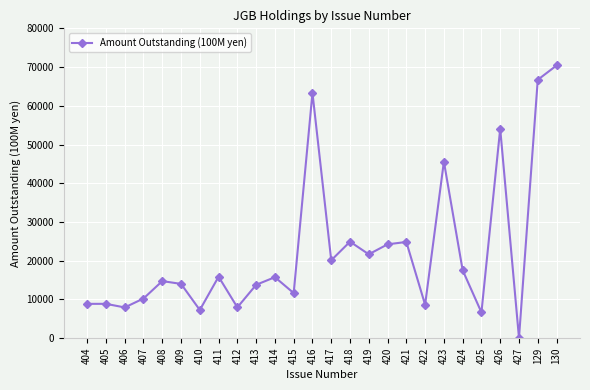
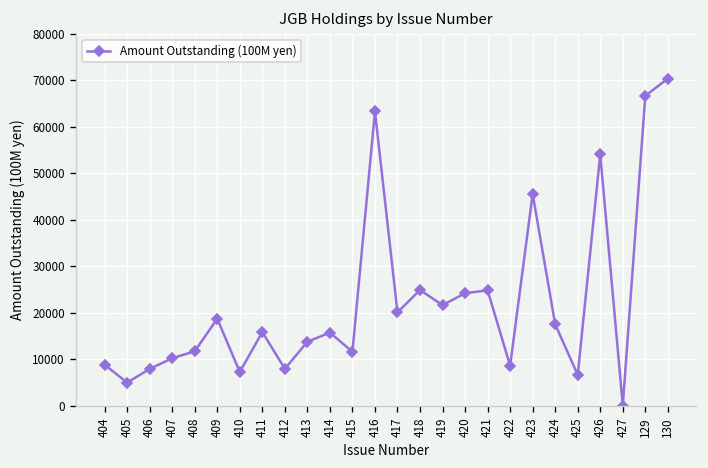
405: 9000 -> 5000
408: 15000 -> 12000
409: 14000 -> 19000
